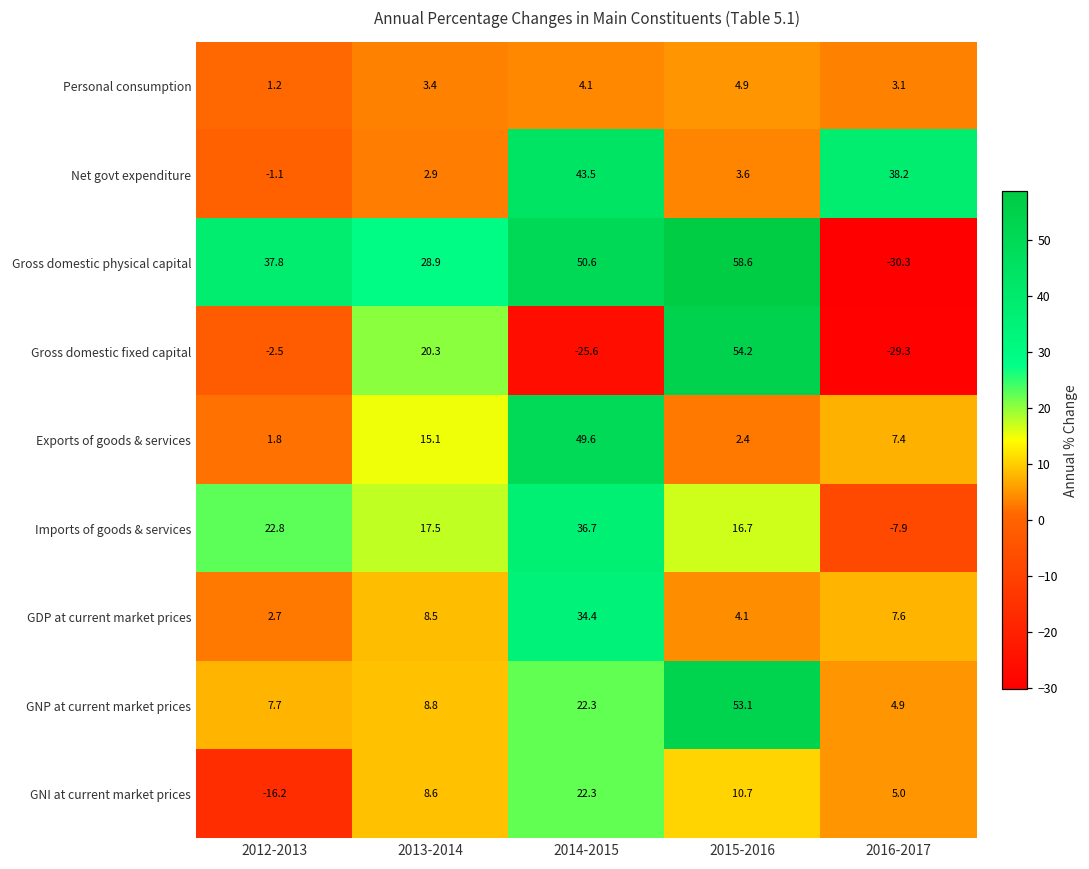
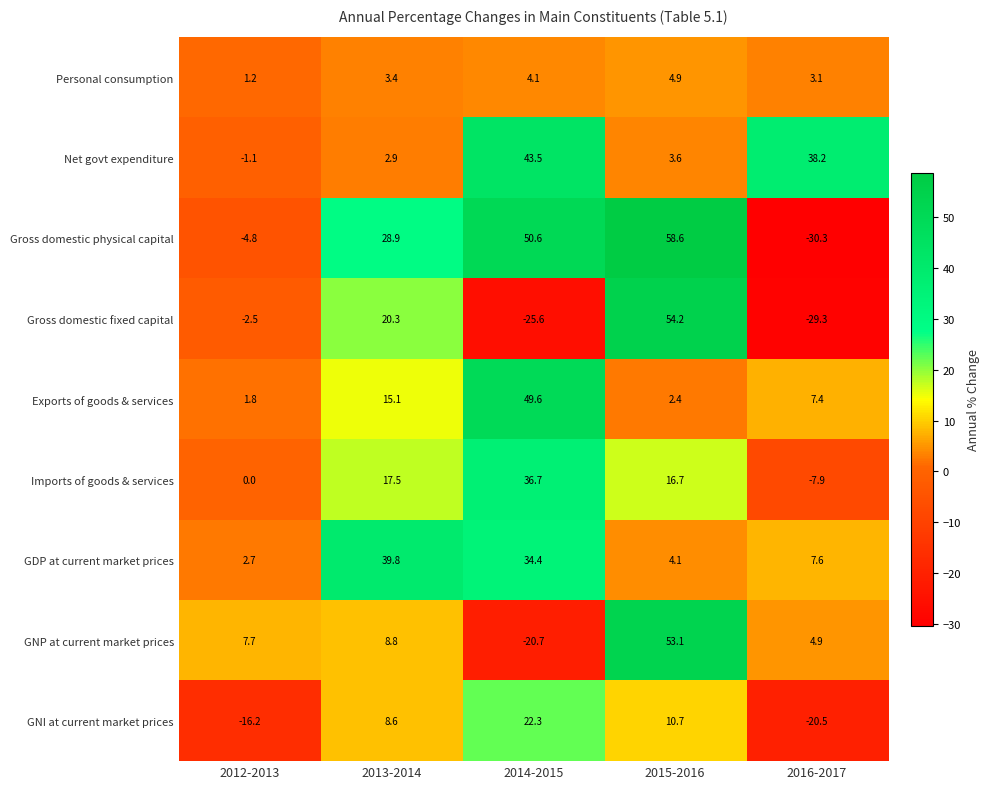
Gross domestic physical capital, 2012-2013: 37.8 -> -4.8
Imports of goods & services, 2012-2013: 22.8 -> 0.0
GDP at current market prices, 2013-2014: 8.5 -> 39.8
GNP at current market prices, 2014-2015: 22.3 -> -20.7
GNI at current market prices, 2016-2017: 5.0 -> -20.5
